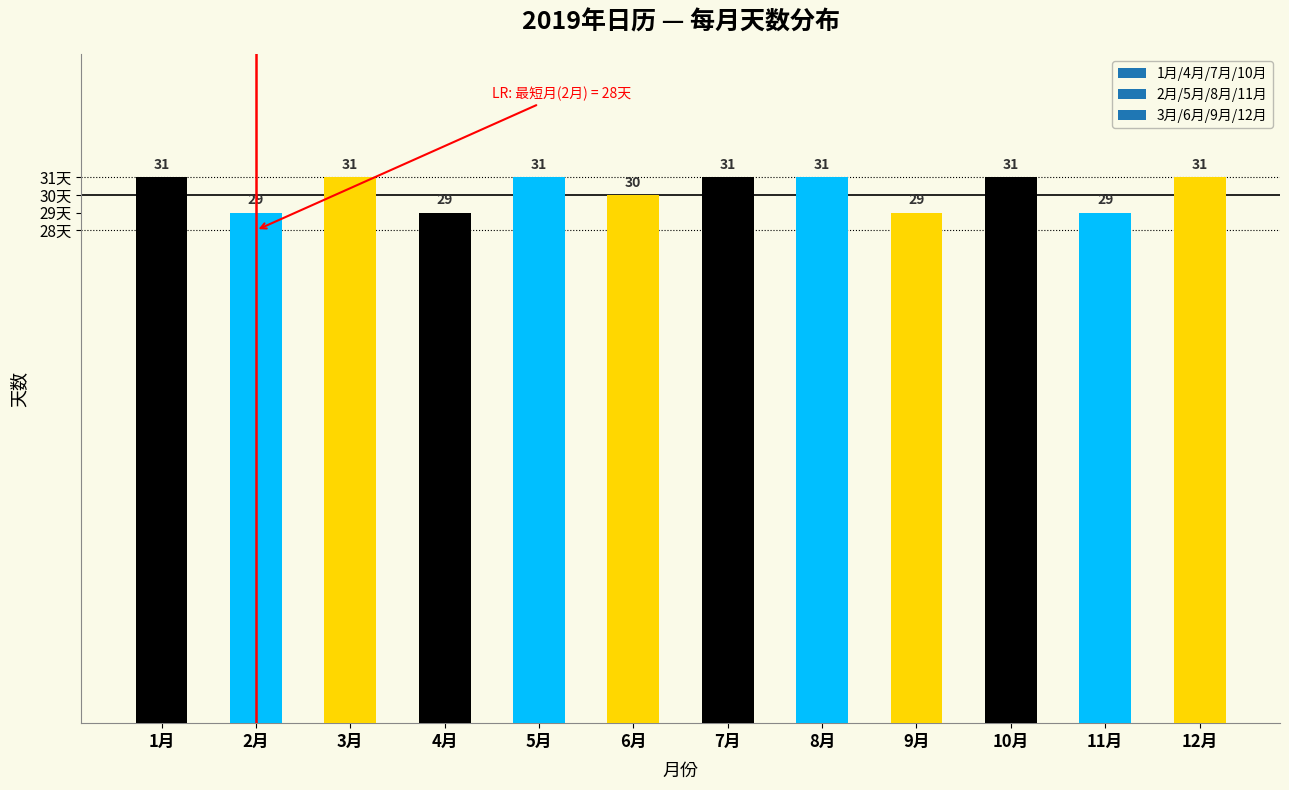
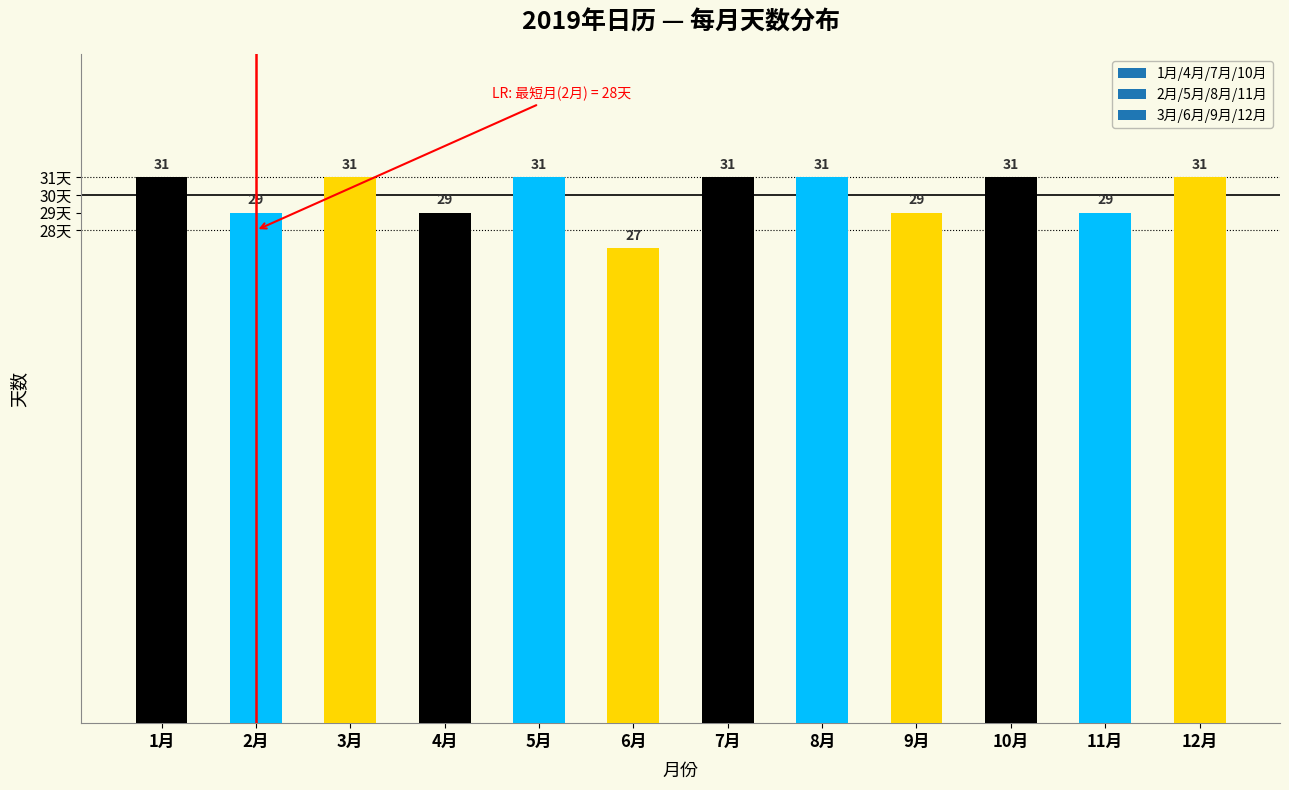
6月: 30 -> 27
